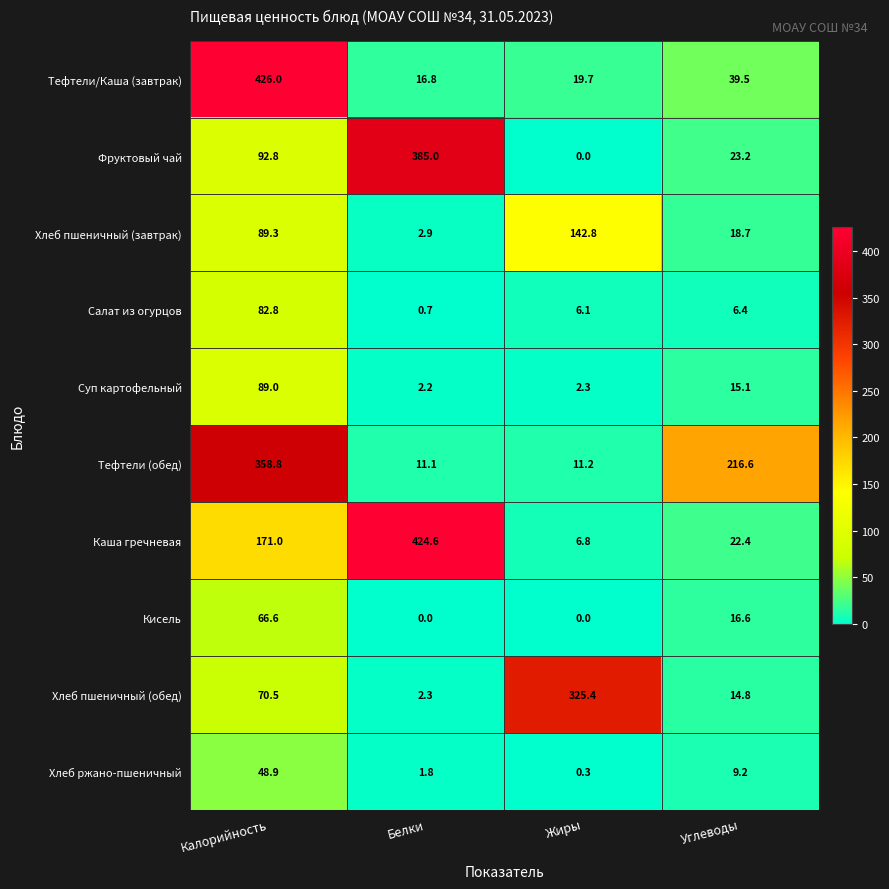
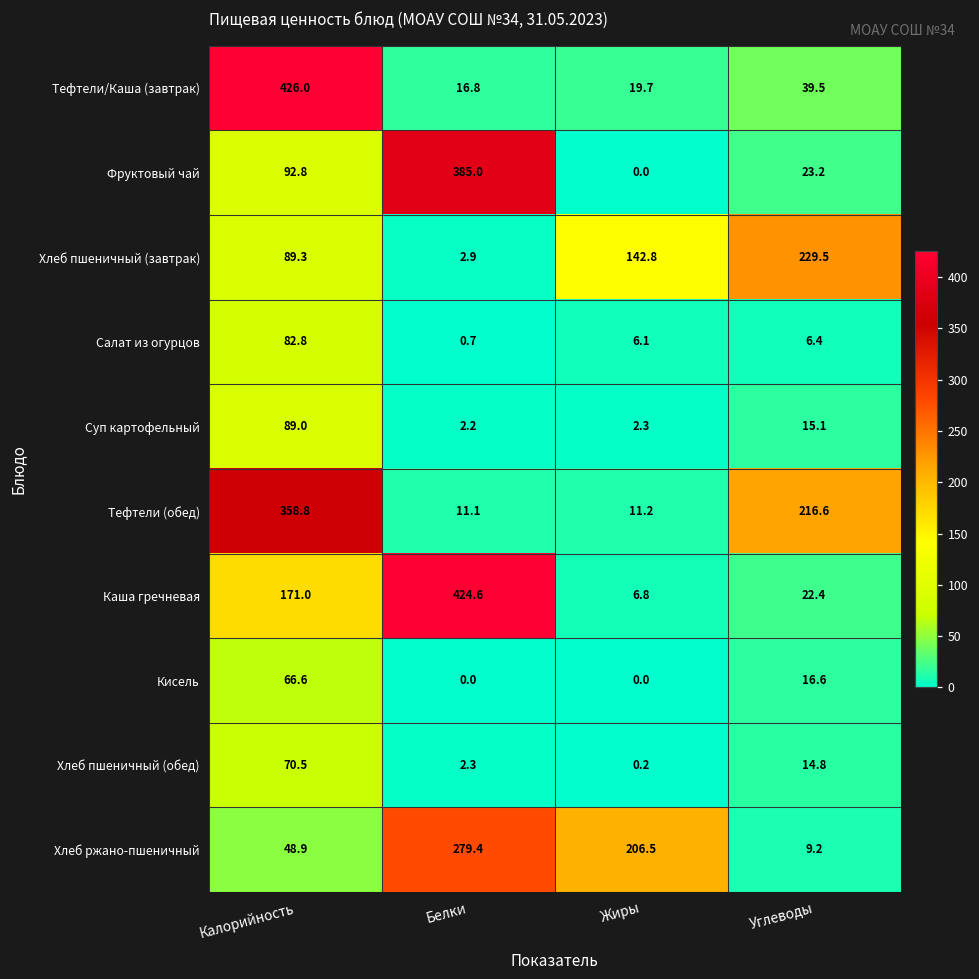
Хлеб пшеничный (завтрак), Углеводы: 18.7 -> 229.5
Хлеб пшеничный (обед), Жиры: 325.4 -> 0.2
Хлеб ржано-пшеничный, Белки: 1.8 -> 279.4
Хлеб ржано-пшеничный, Жиры: 0.3 -> 206.5
